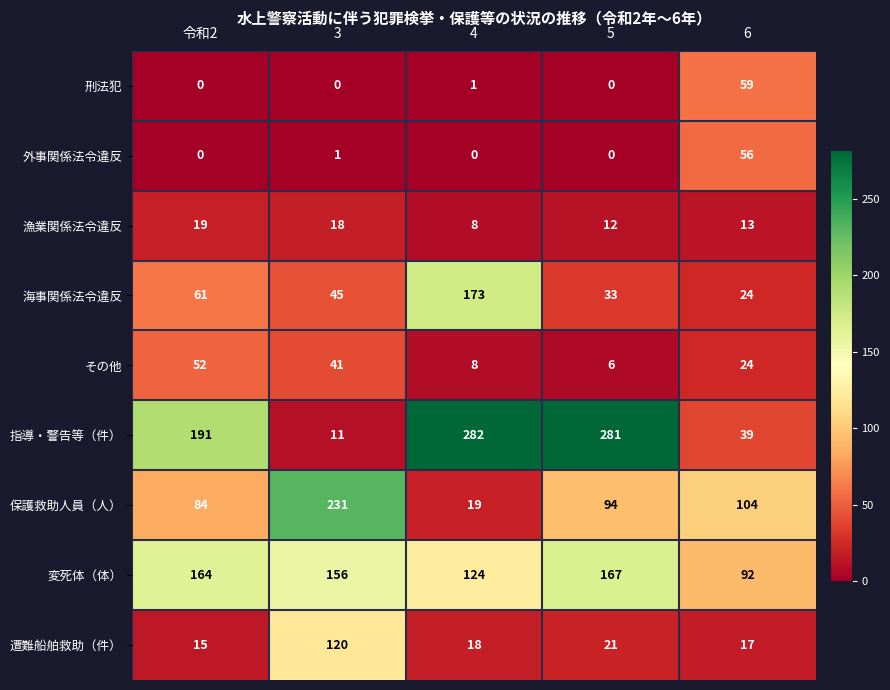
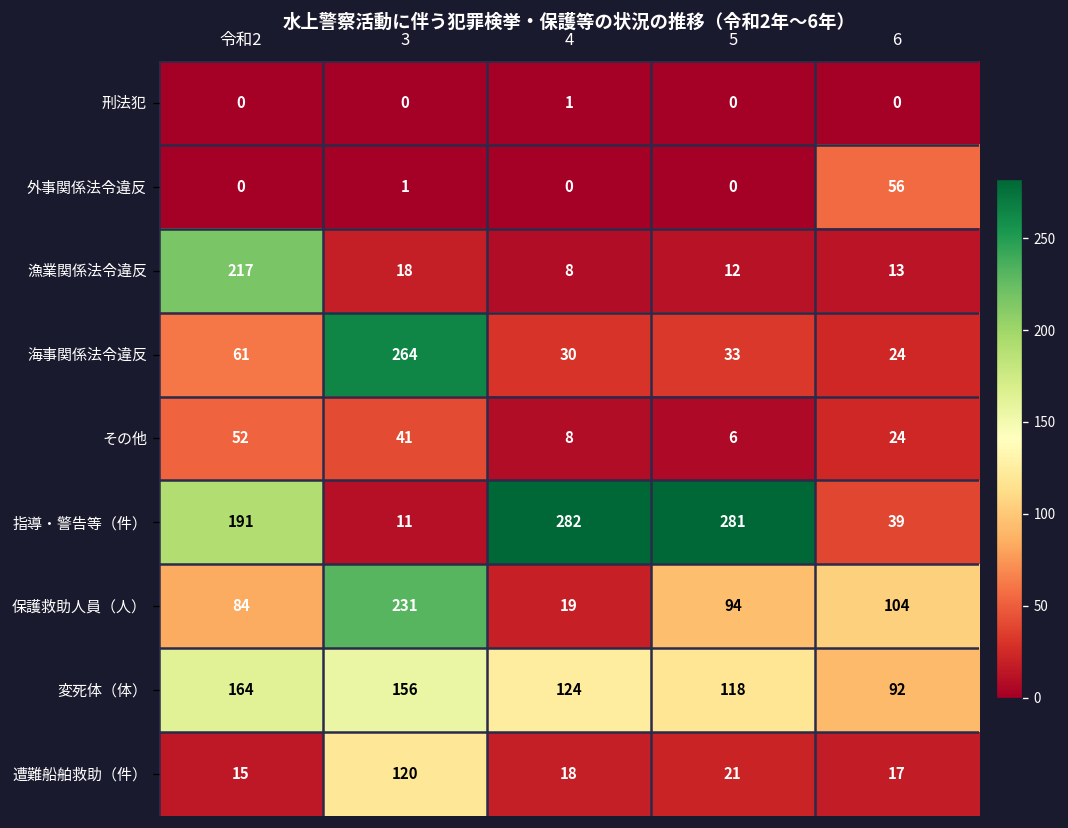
刑法犯, 6: 59 -> 0
漁業関係法令違反, 令和2: 19 -> 217
海事関係法令違反, 3: 45 -> 264
海事関係法令違反, 4: 173 -> 30
変死体（体）, 5: 167 -> 118
